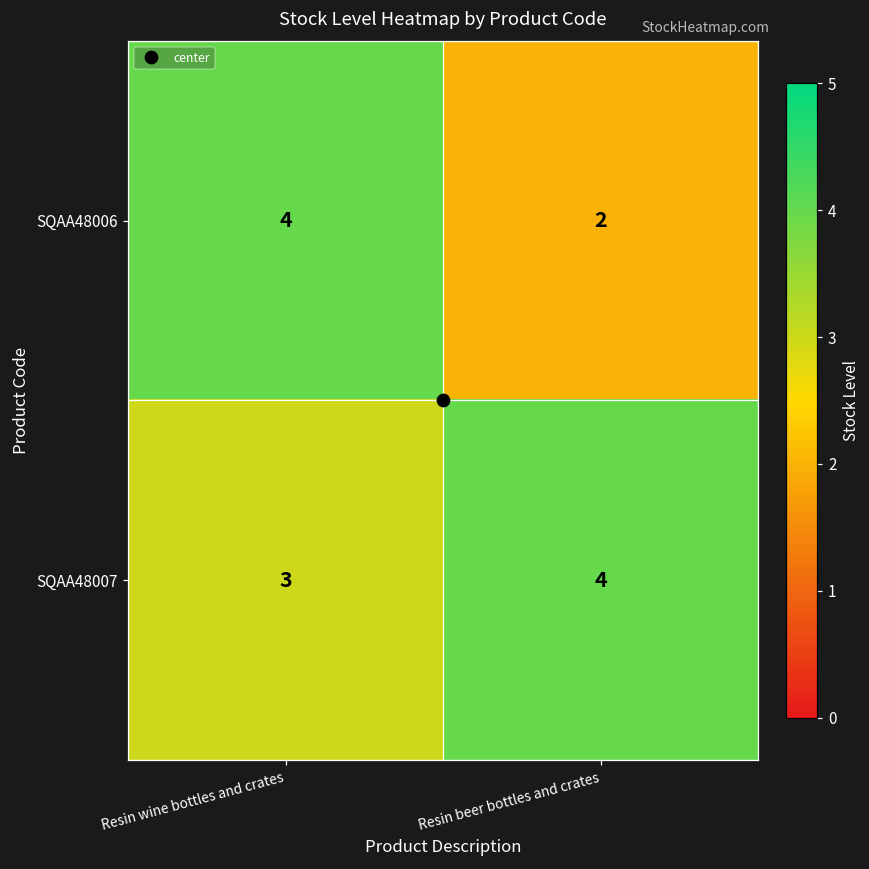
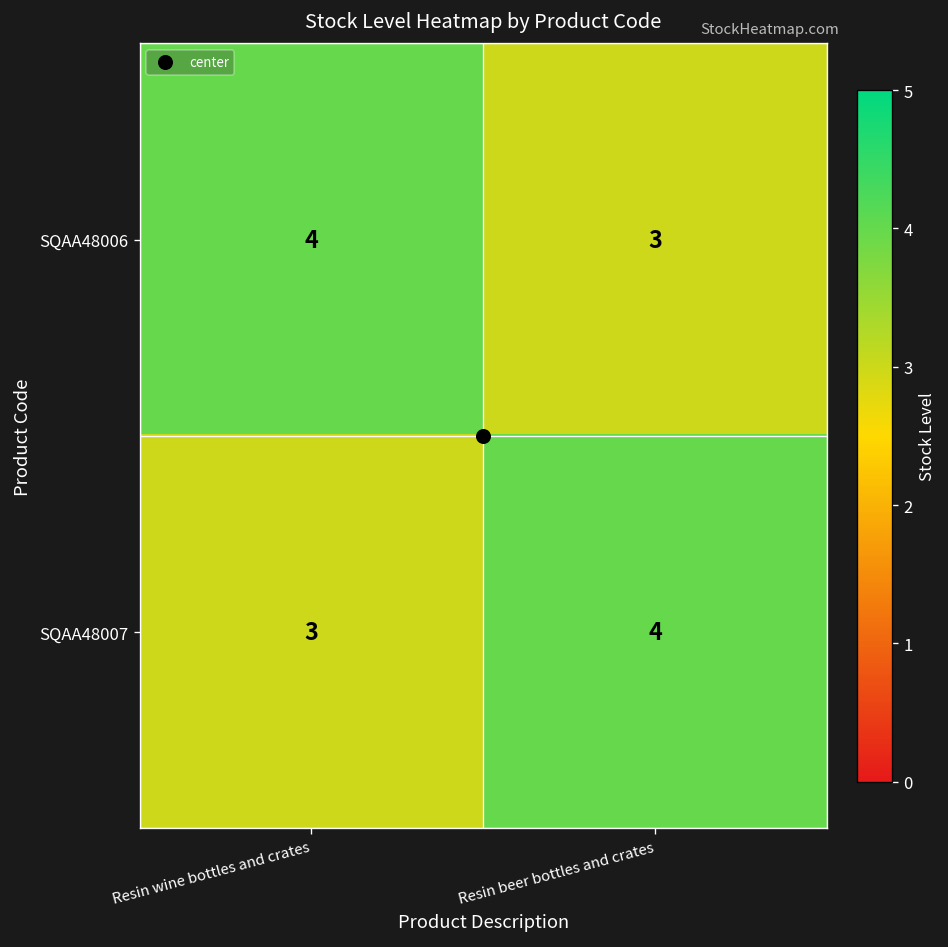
SQAA48006, Resin beer bottles and crates: 2 -> 3
